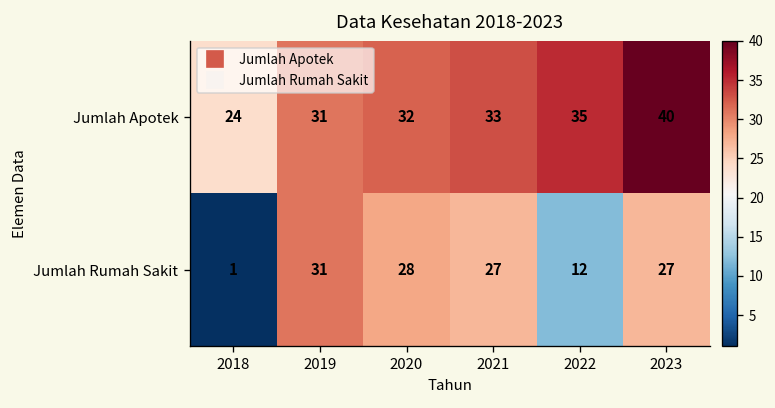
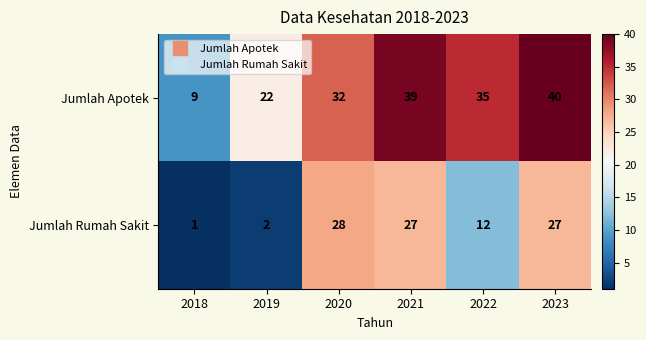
Jumlah Apotek, 2018: 24 -> 9
Jumlah Apotek, 2019: 31 -> 22
Jumlah Apotek, 2021: 33 -> 39
Jumlah Rumah Sakit, 2019: 31 -> 2
